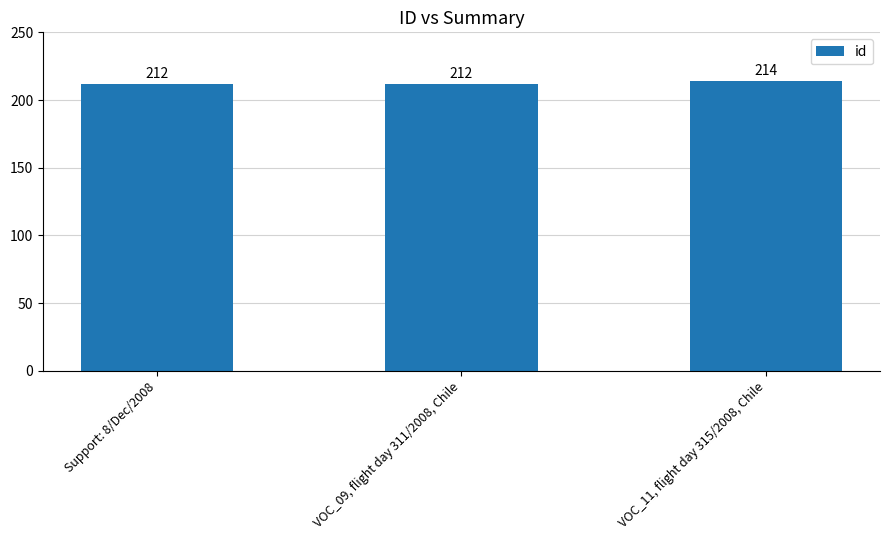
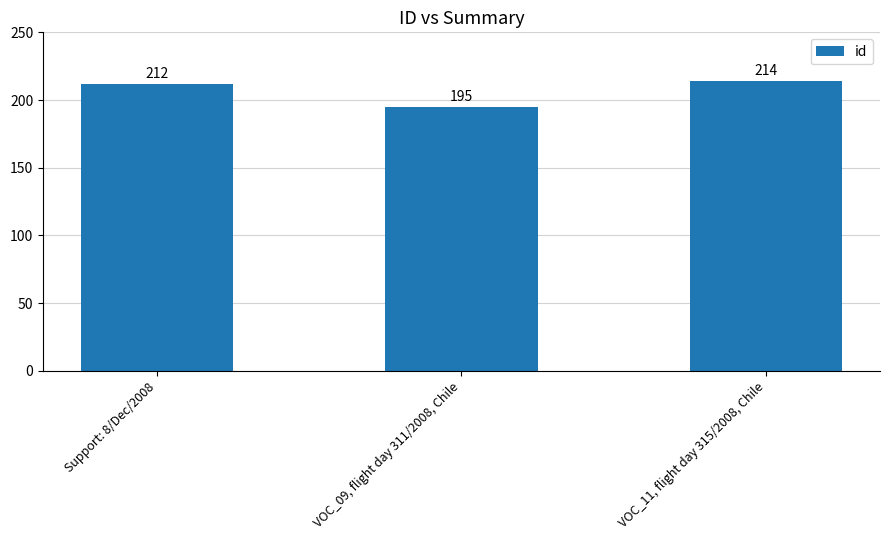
VOC_09, flight day 311/2008, Chile: 212 -> 195
